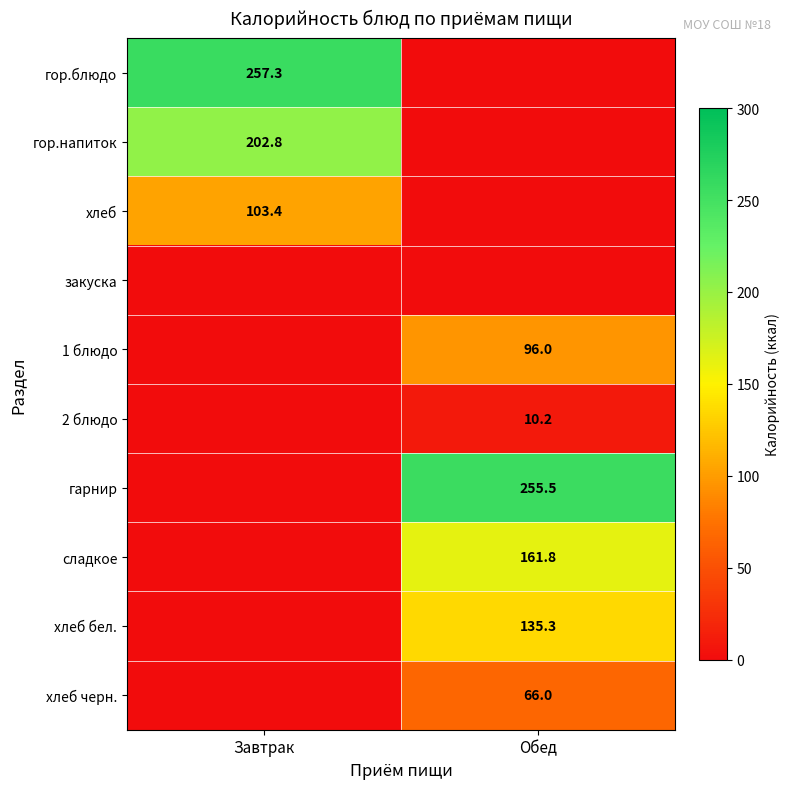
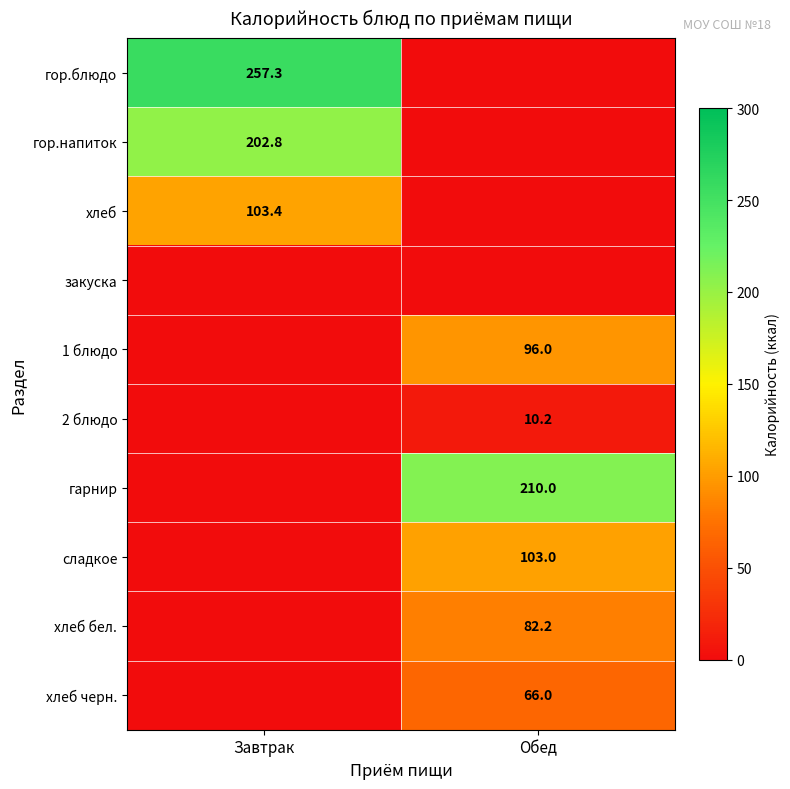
гарнир, Обед: 255.5 -> 210.0
сладкое, Обед: 161.8 -> 103.0
хлеб бел., Обед: 135.3 -> 82.2
